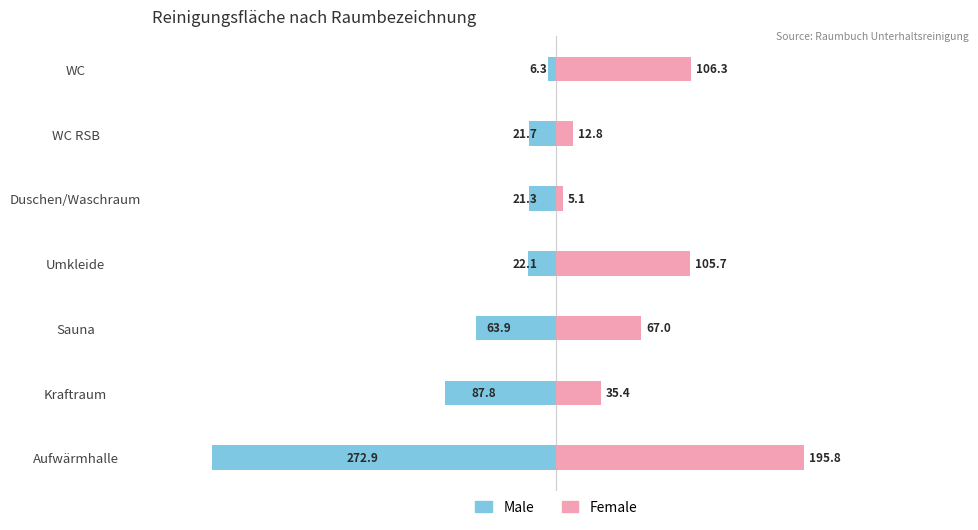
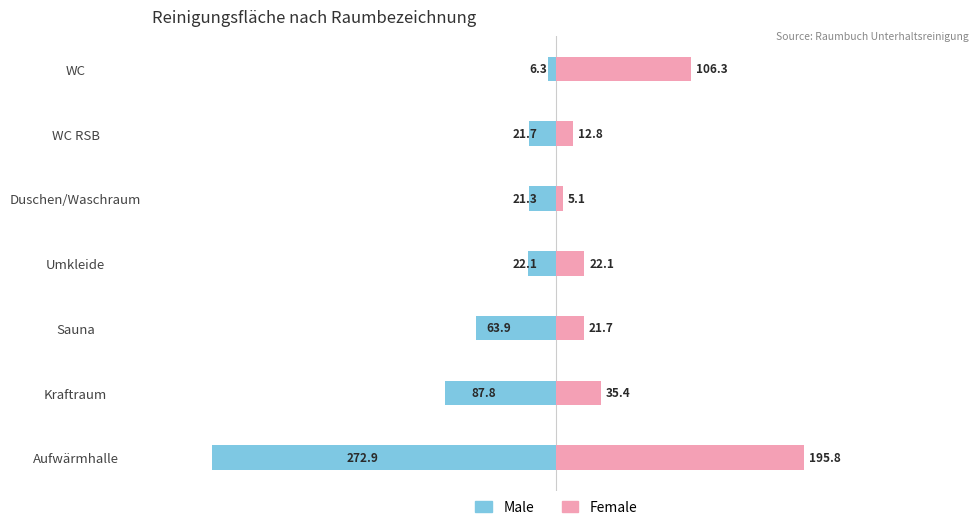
Female, Umkleide: 105.7 -> 22.1
Female, Sauna: 67.0 -> 21.7
